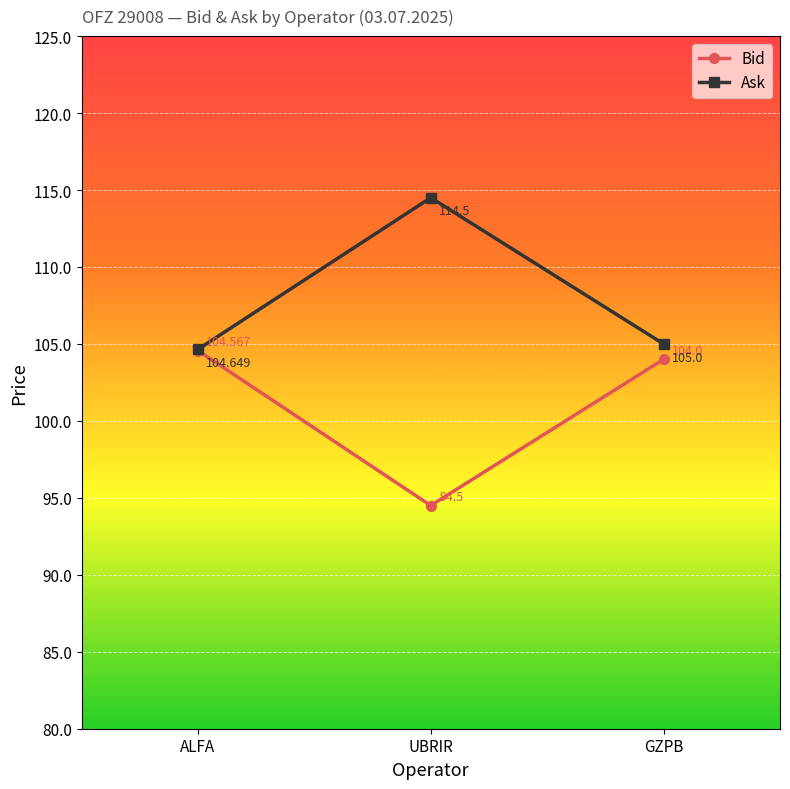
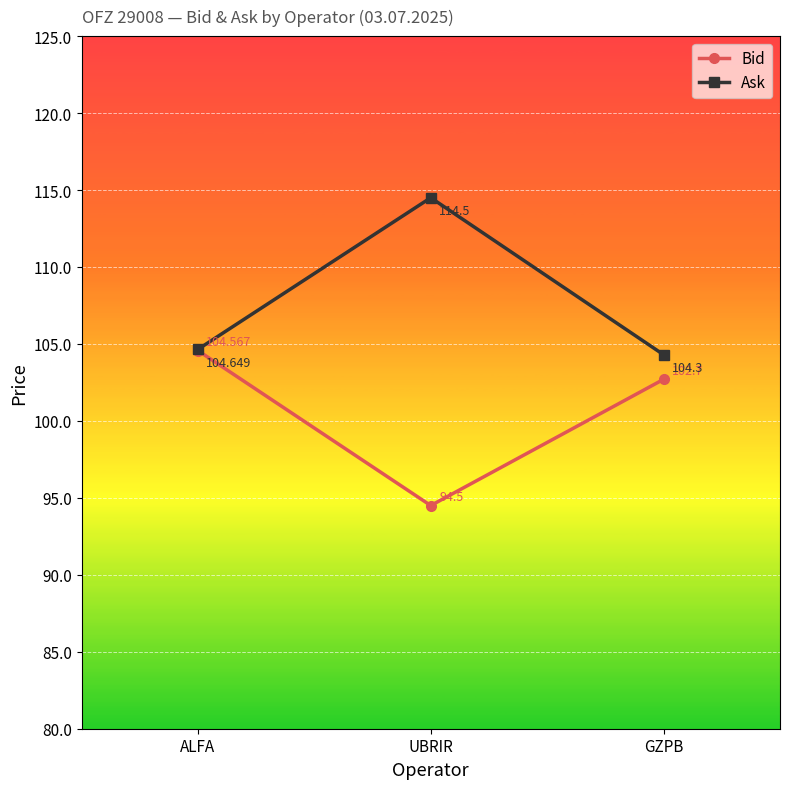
Bid, GZPB: 104.0 -> 102.7
Ask, GZPB: 105.0 -> 104.3
